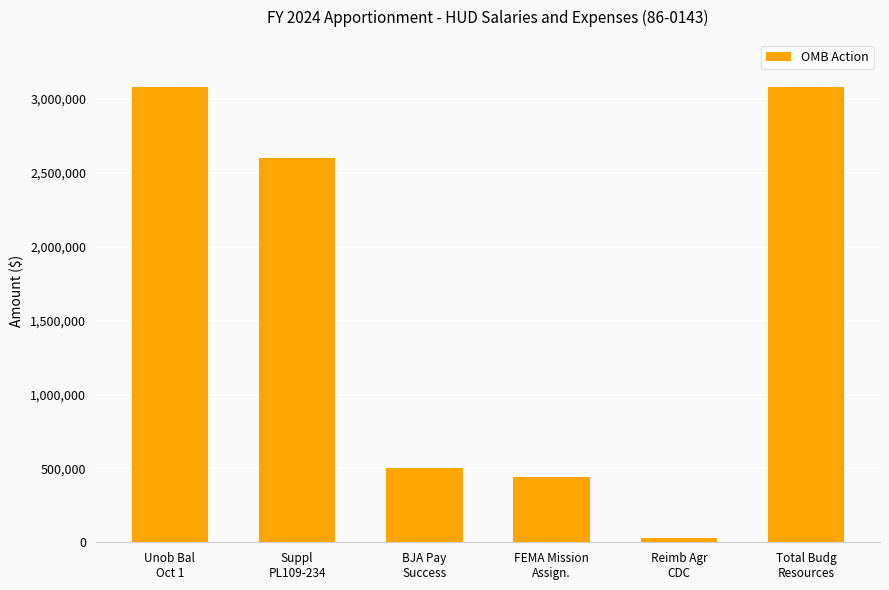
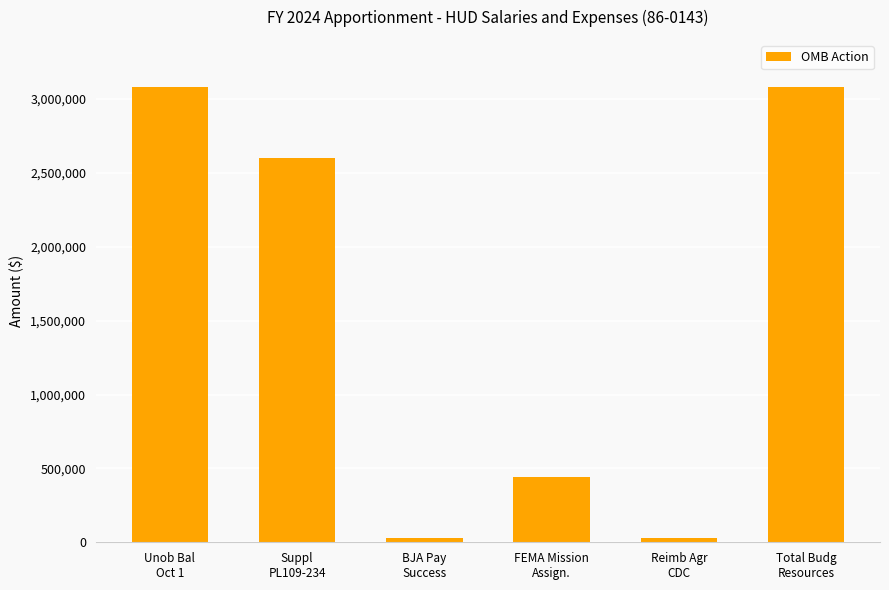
BJA Pay Success: 500,000 -> 30,000
